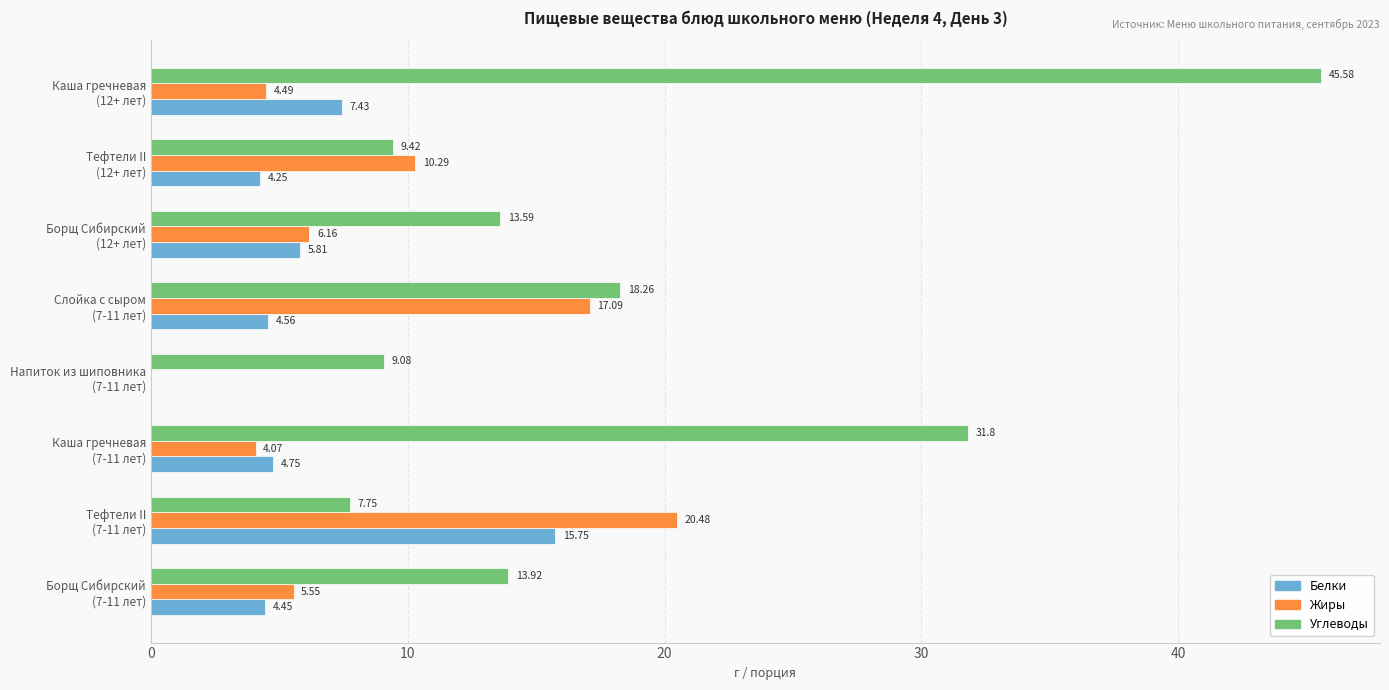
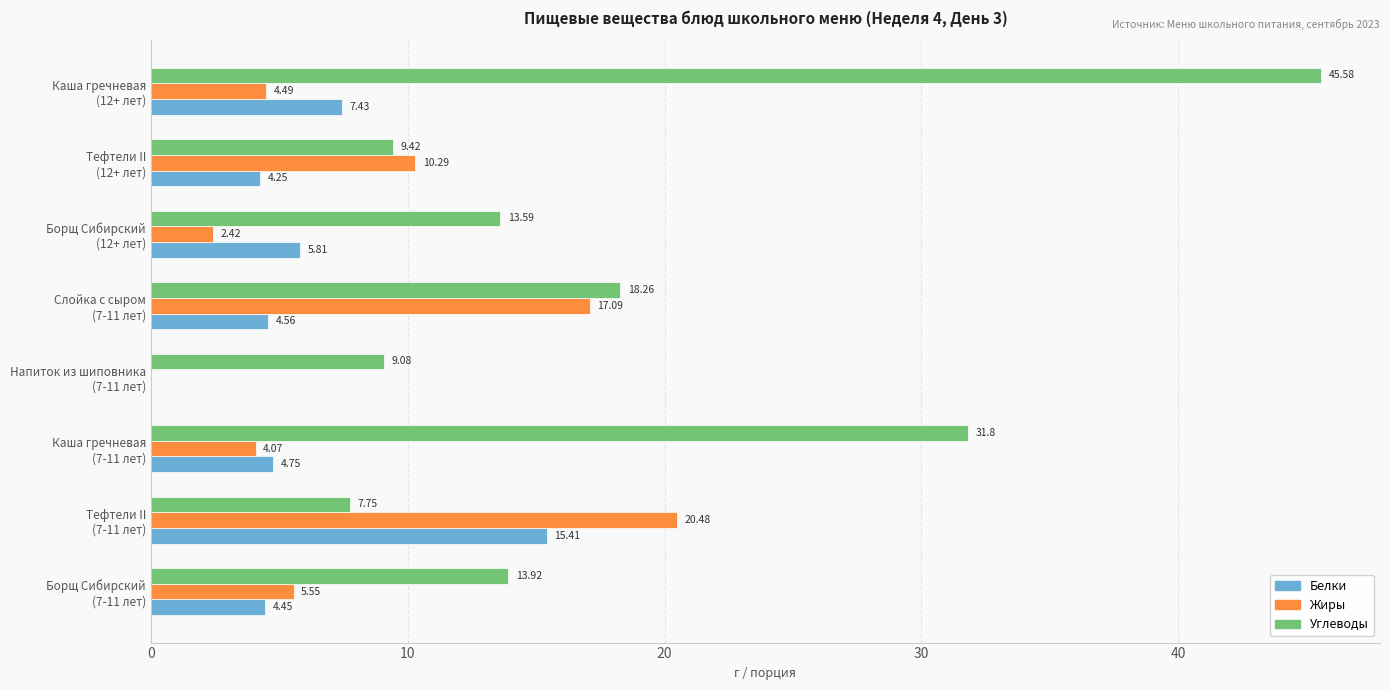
Жиры, Борщ Сибирский (12+ лет): 6.16 -> 2.42
Белки, Тефтели II (7-11 лет): 15.75 -> 15.41
